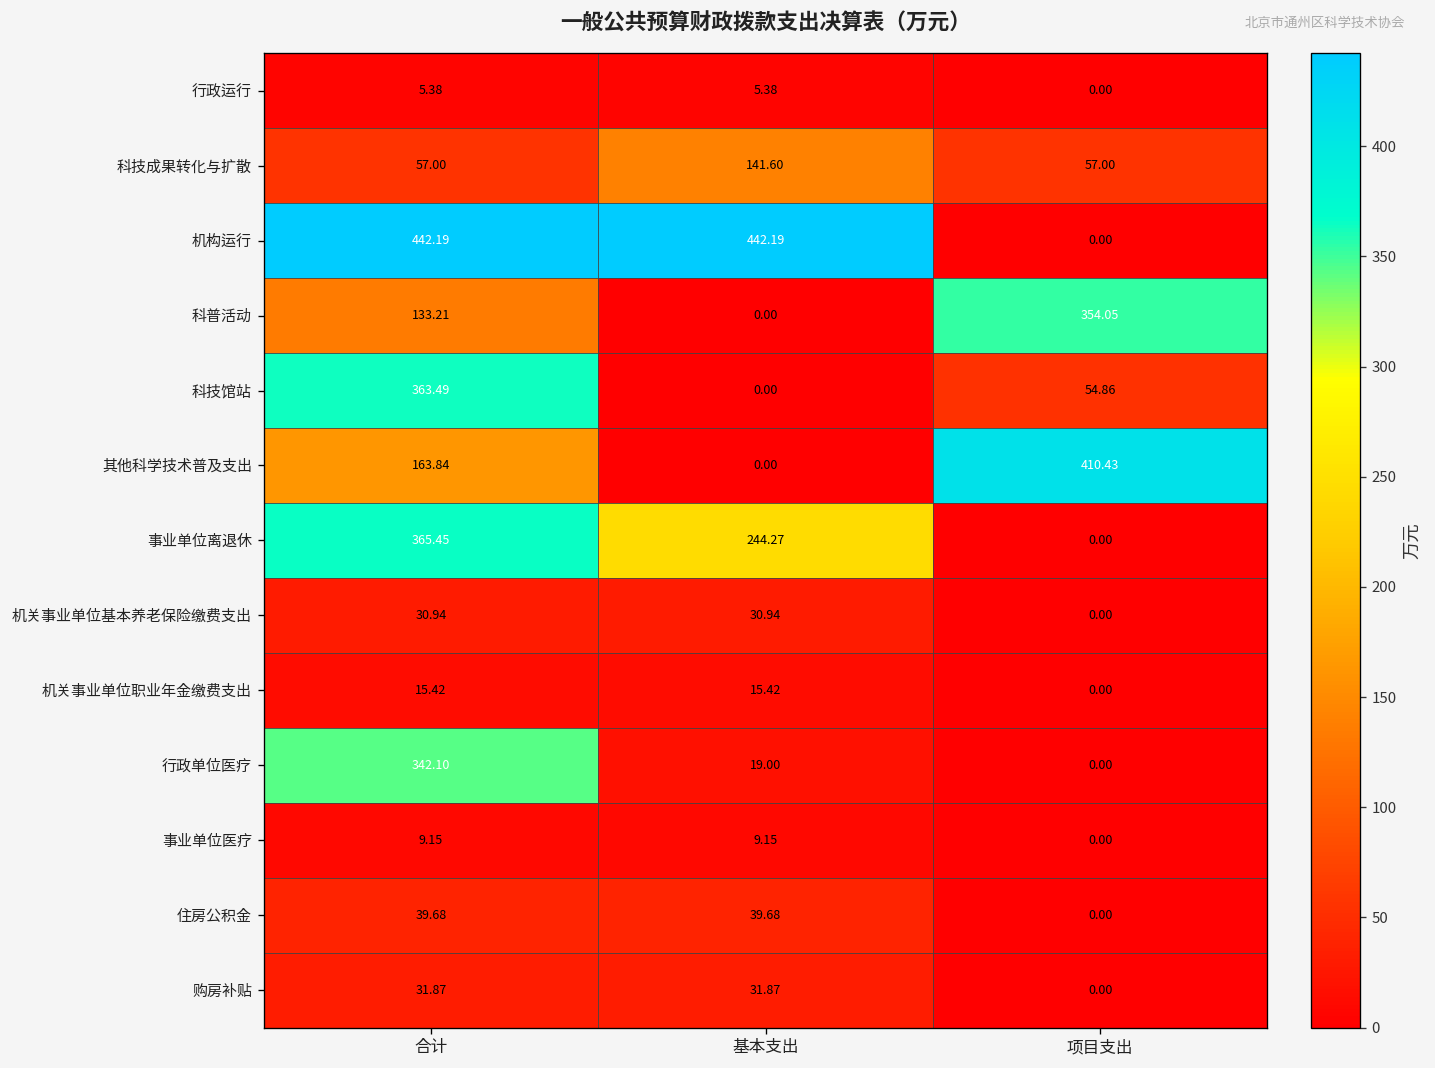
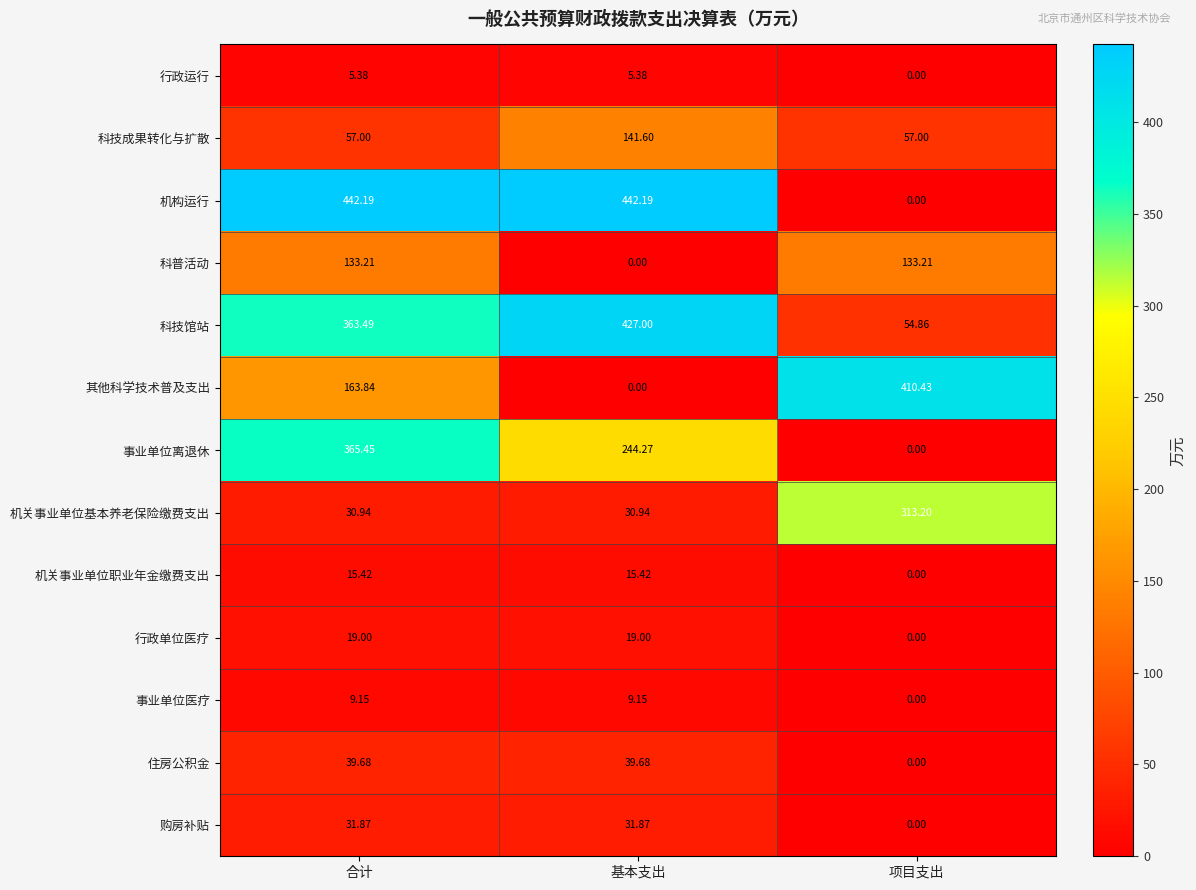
科普活动, 项目支出: 354.05 -> 133.21
科技馆站, 基本支出: 0.00 -> 427.00
机关事业单位基本养老保险缴费支出, 项目支出: 0.00 -> 313.20
行政单位医疗, 合计: 342.10 -> 19.00
